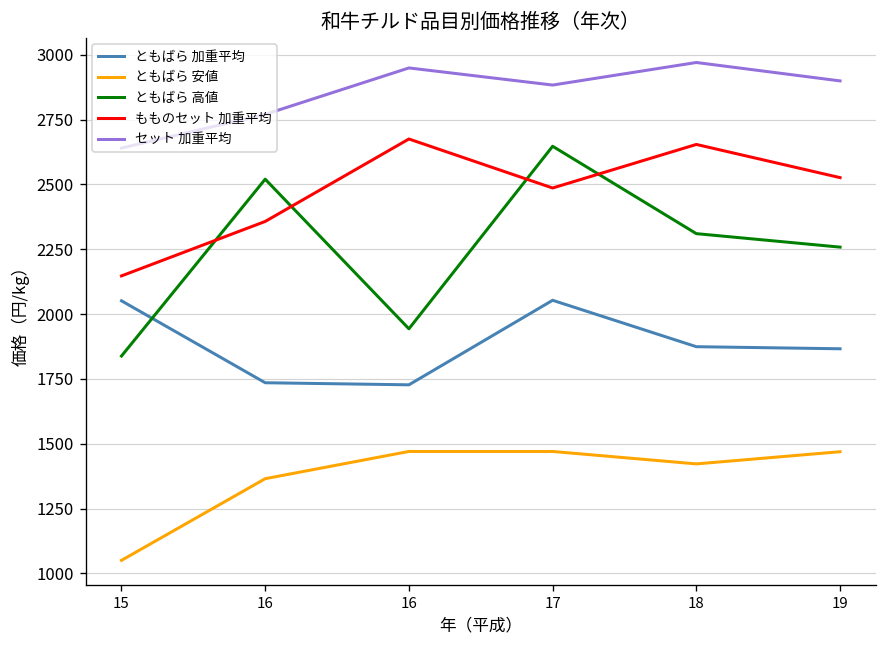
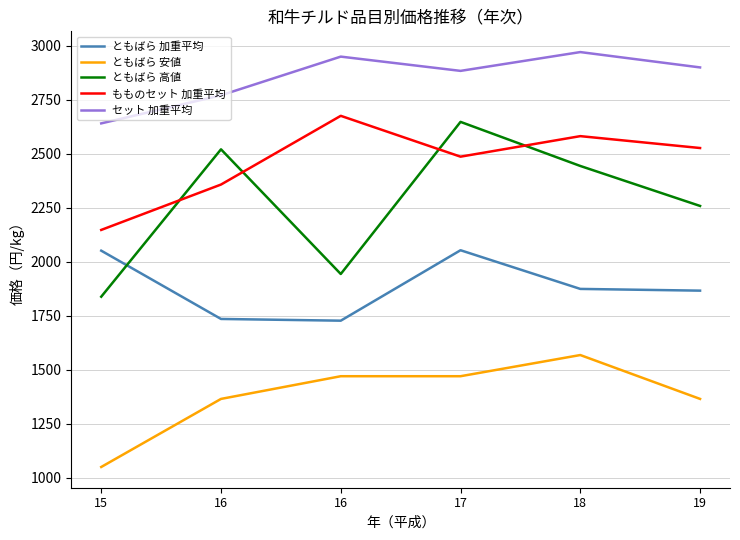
ともばら 安値, 18: 1420 -> 1570
ともばら 高値, 18: 2310 -> 2440
もものセット 加重平均, 18: 2650 -> 2580
ともばら 安値, 19: 1470 -> 1370
